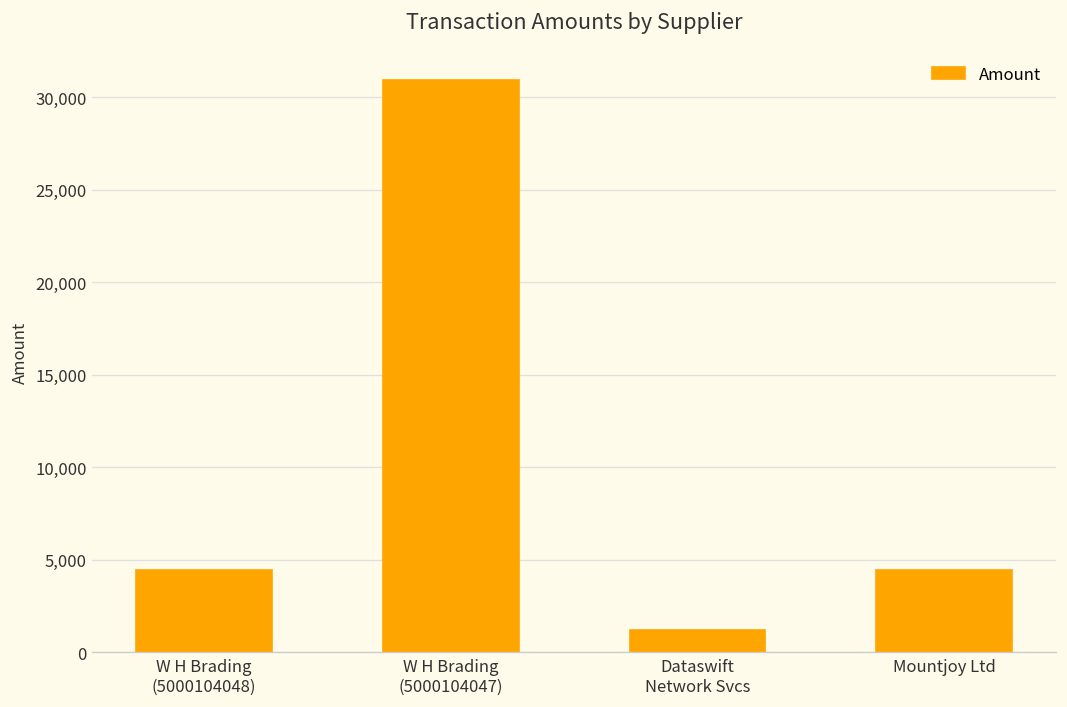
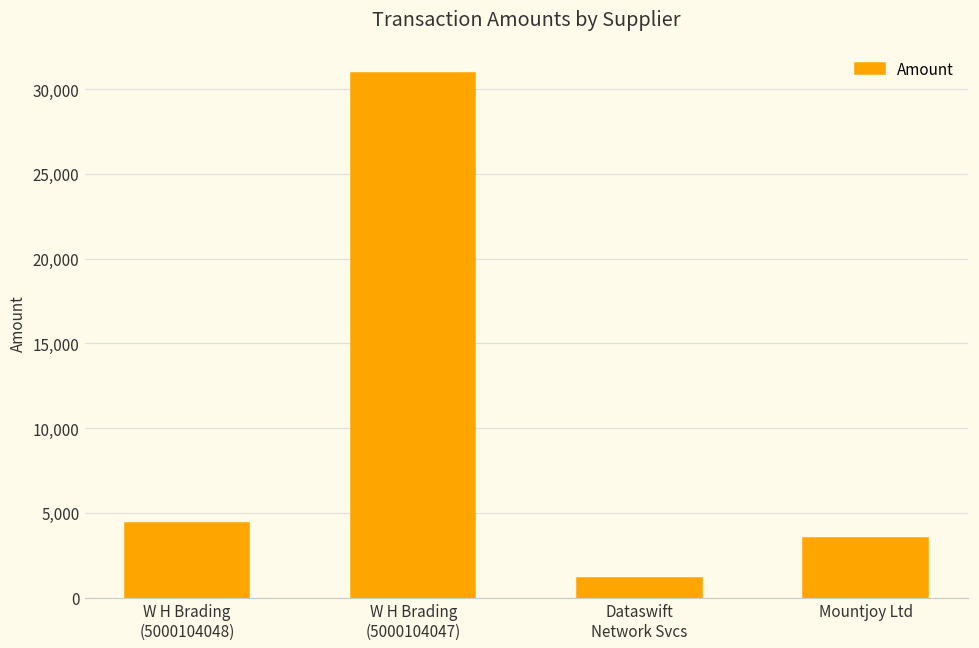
Mountjoy Ltd: 4,400 -> 3,500
